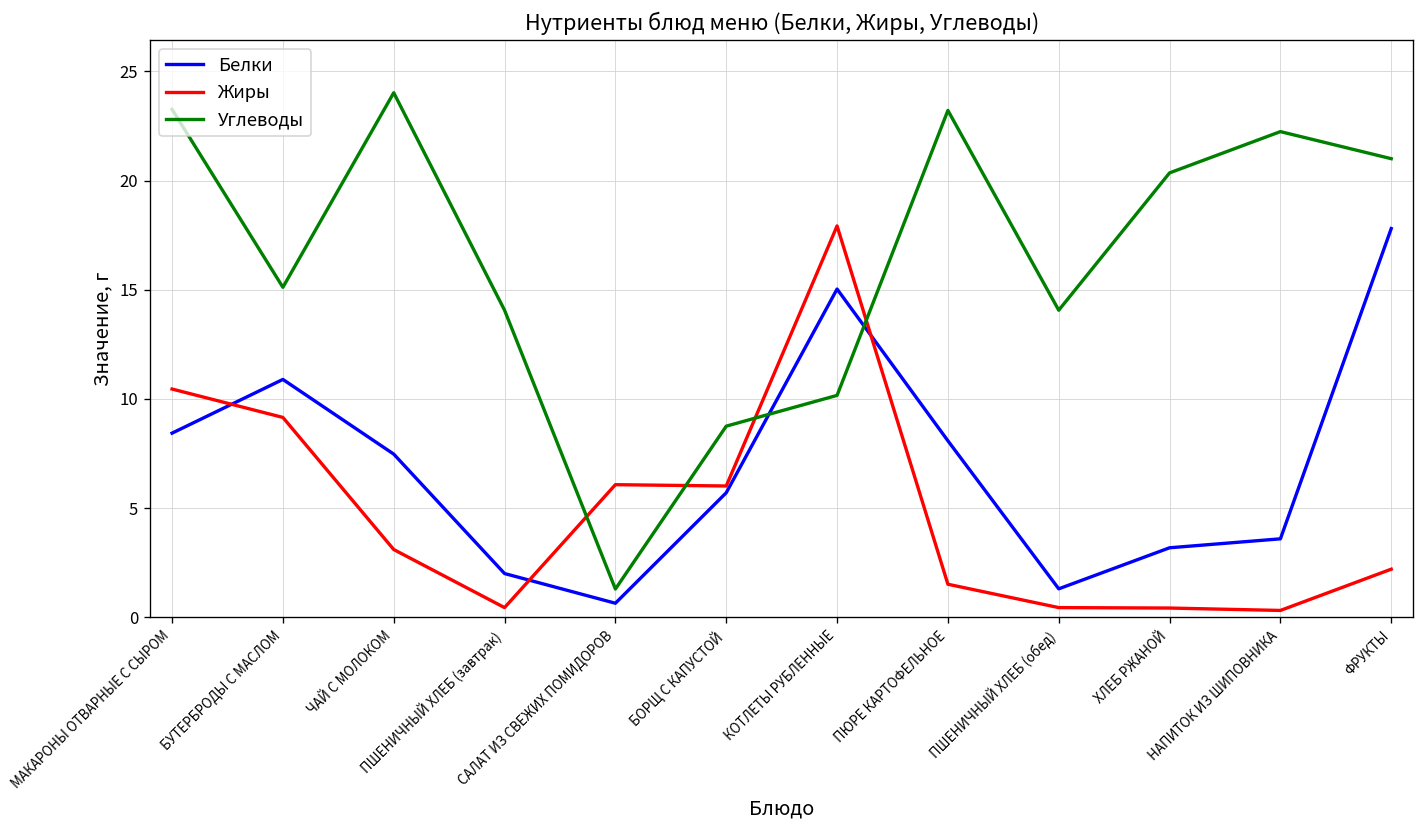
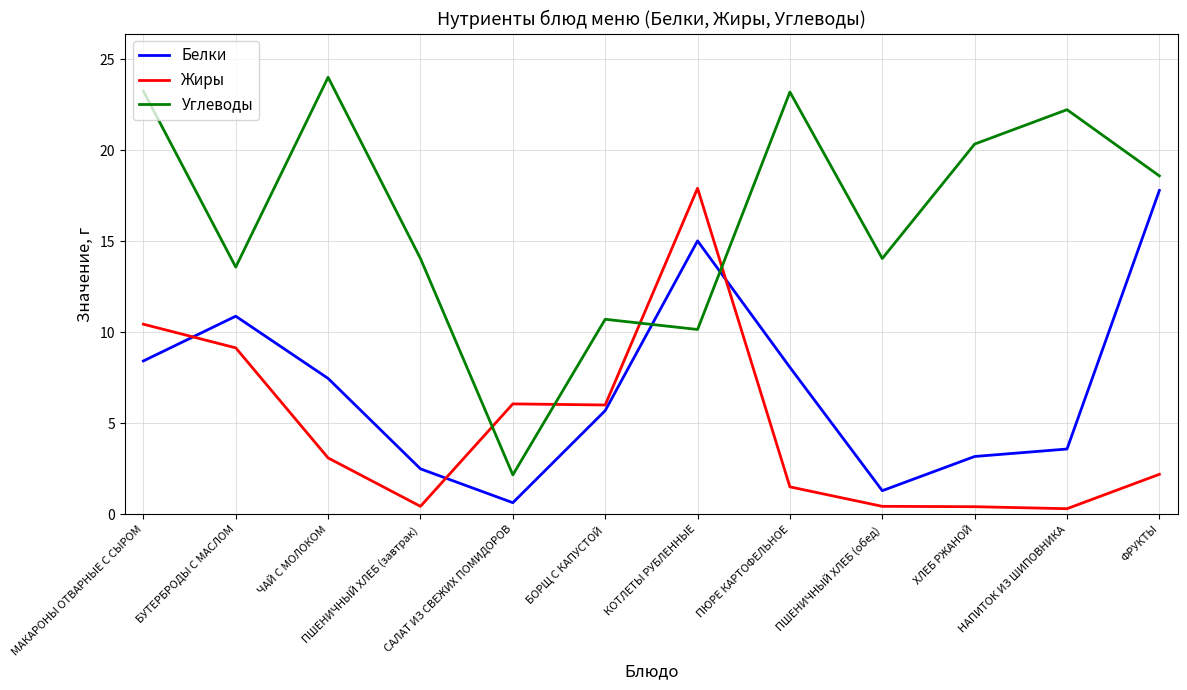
Углеводы, БУТЕРБРОДЫ С МАСЛОМ: 15.1 -> 13.6
Белки, ПШЕНИЧНЫЙ ХЛЕБ (завтрак): 2.0 -> 2.5
Углеводы, САЛАТ ИЗ СВЕЖИХ ПОМИДОРОВ: 1.3 -> 2.2
Углеводы, БОРЩ С КАПУСТОЙ: 8.8 -> 10.7
Углеводы, ФРУКТЫ: 21.0 -> 18.6
